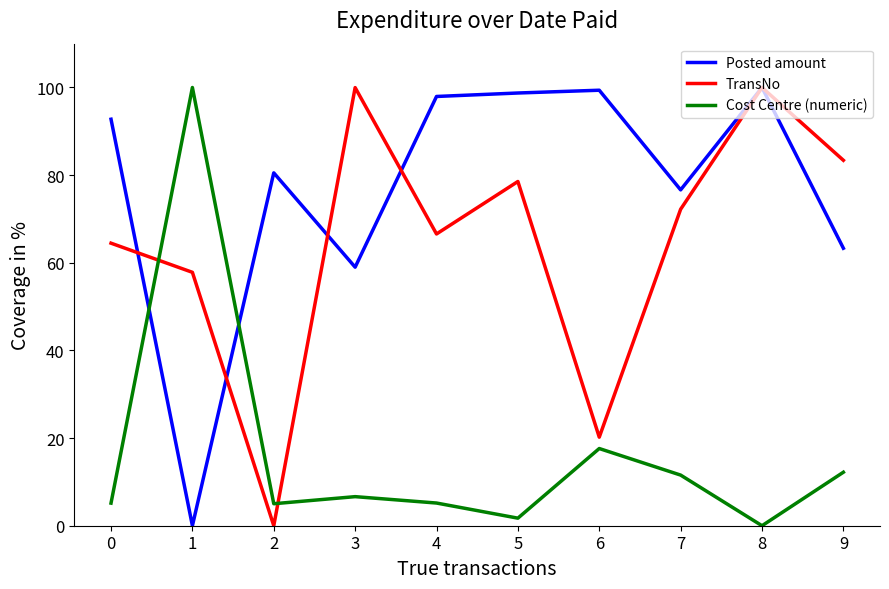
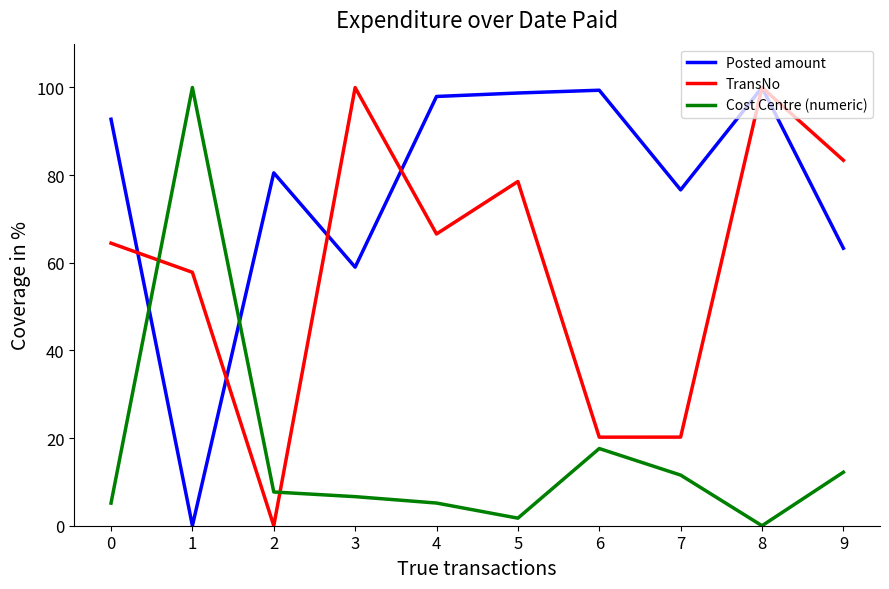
Cost Centre (numeric), 2: 5 -> 8
TransNo, 7: 72 -> 20
